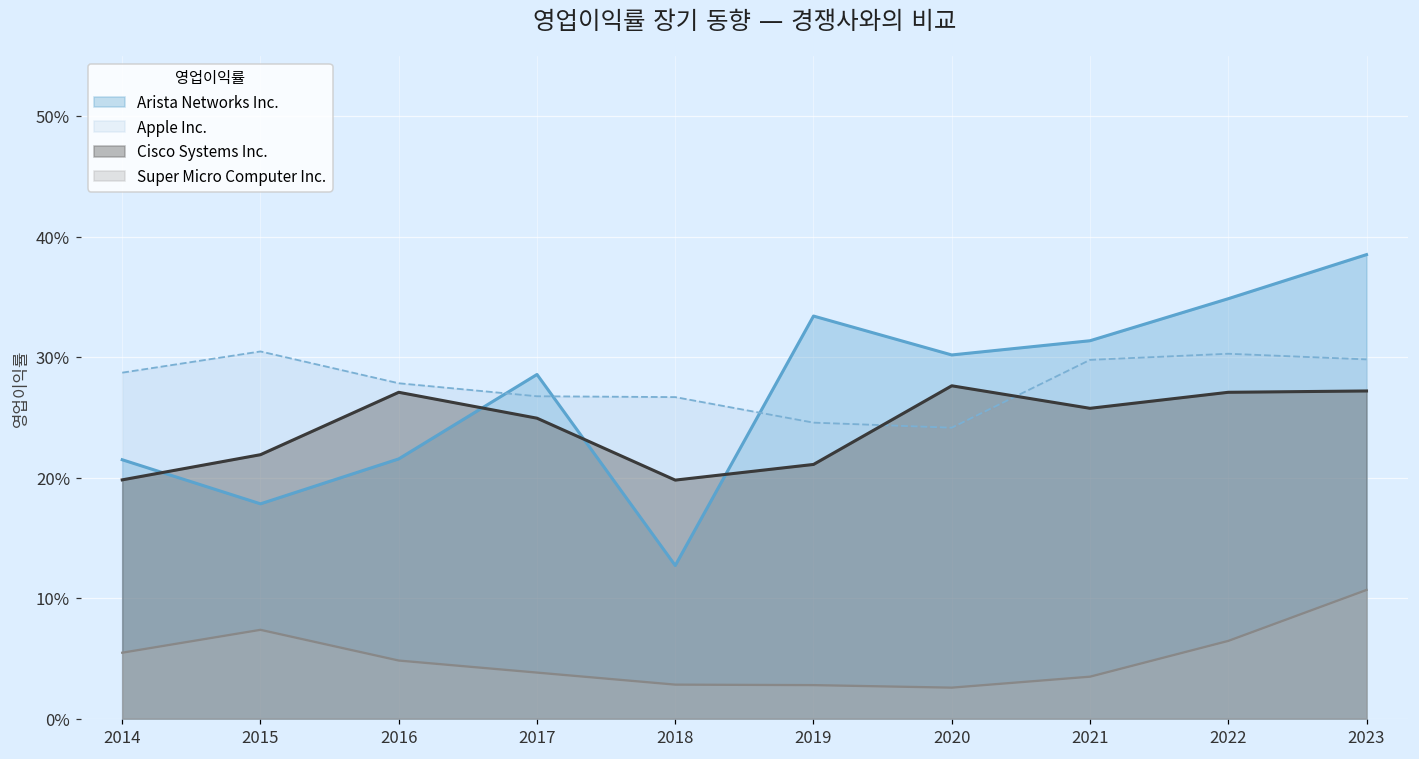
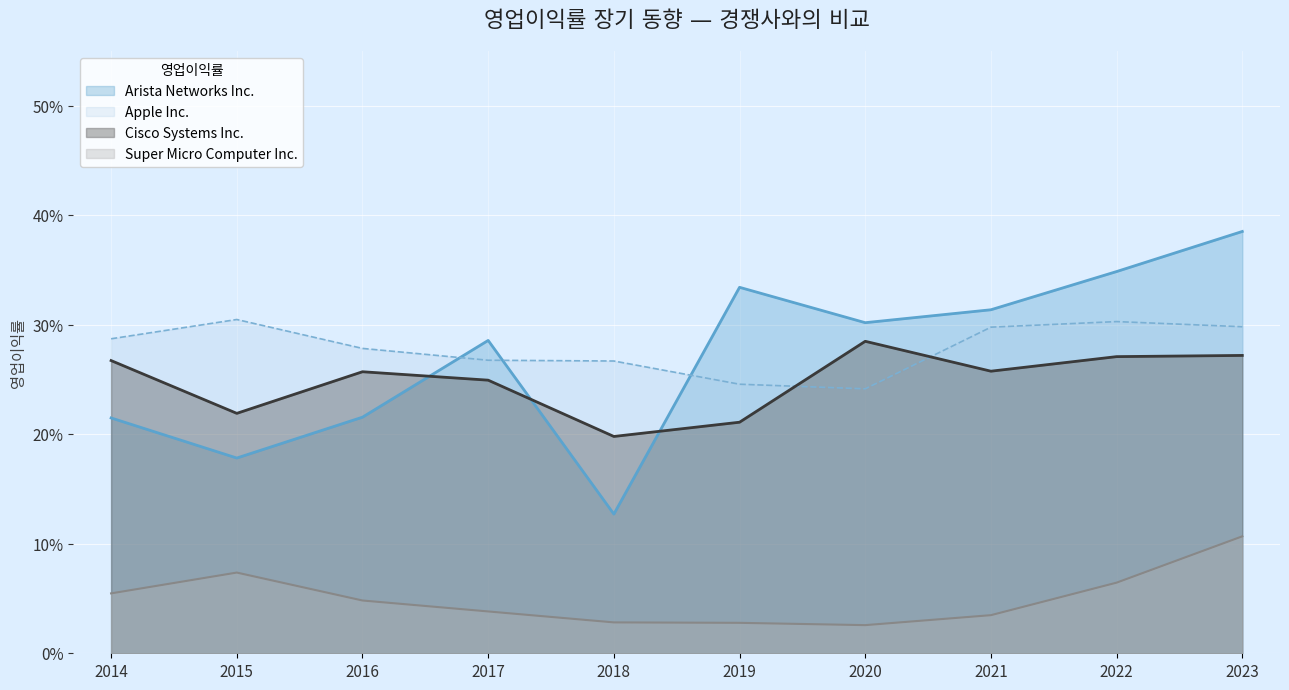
Cisco Systems Inc., 2014: 19.8% -> 26.7%
Cisco Systems Inc., 2016: 27.1% -> 25.7%
Cisco Systems Inc., 2020: 27.6% -> 28.5%
